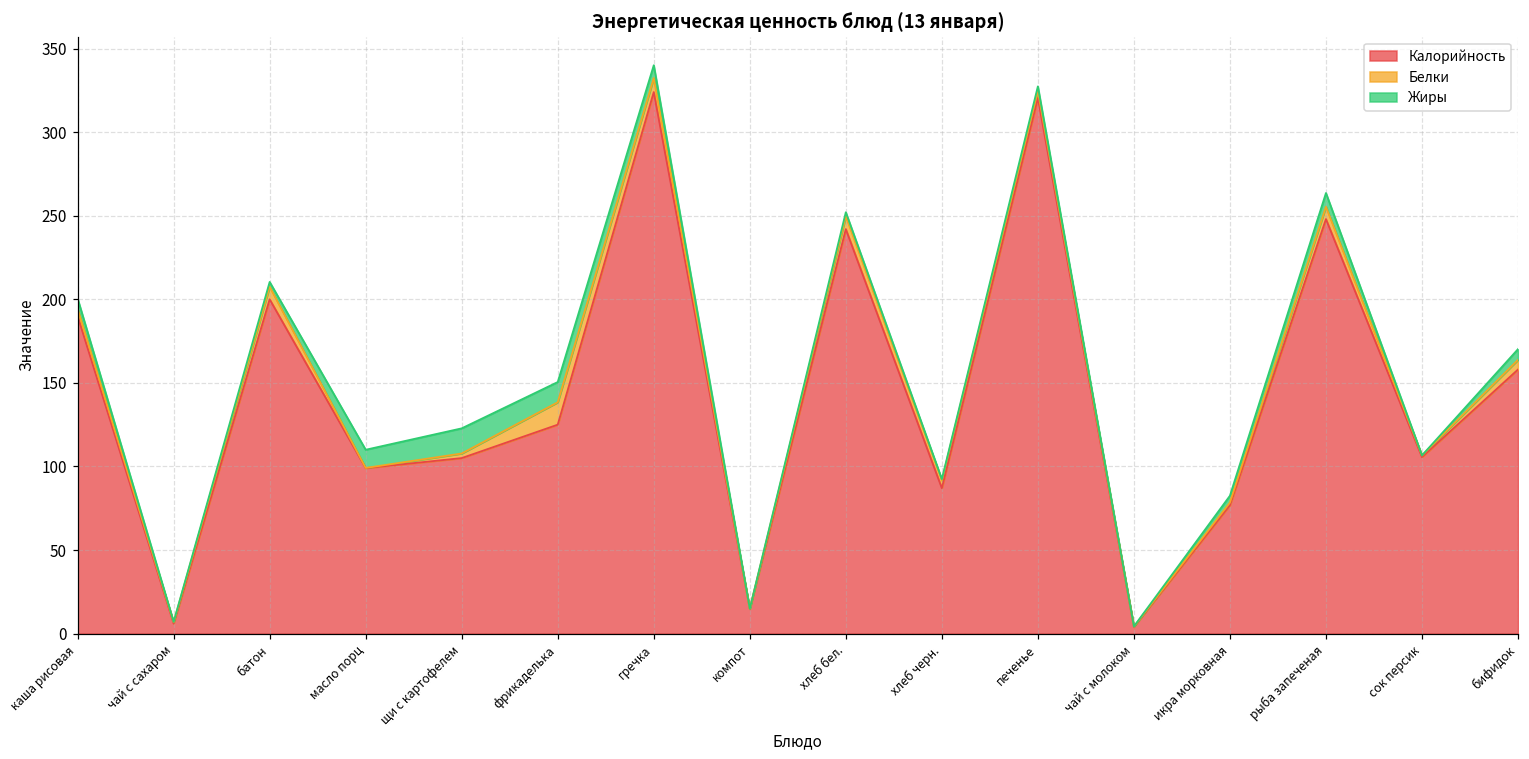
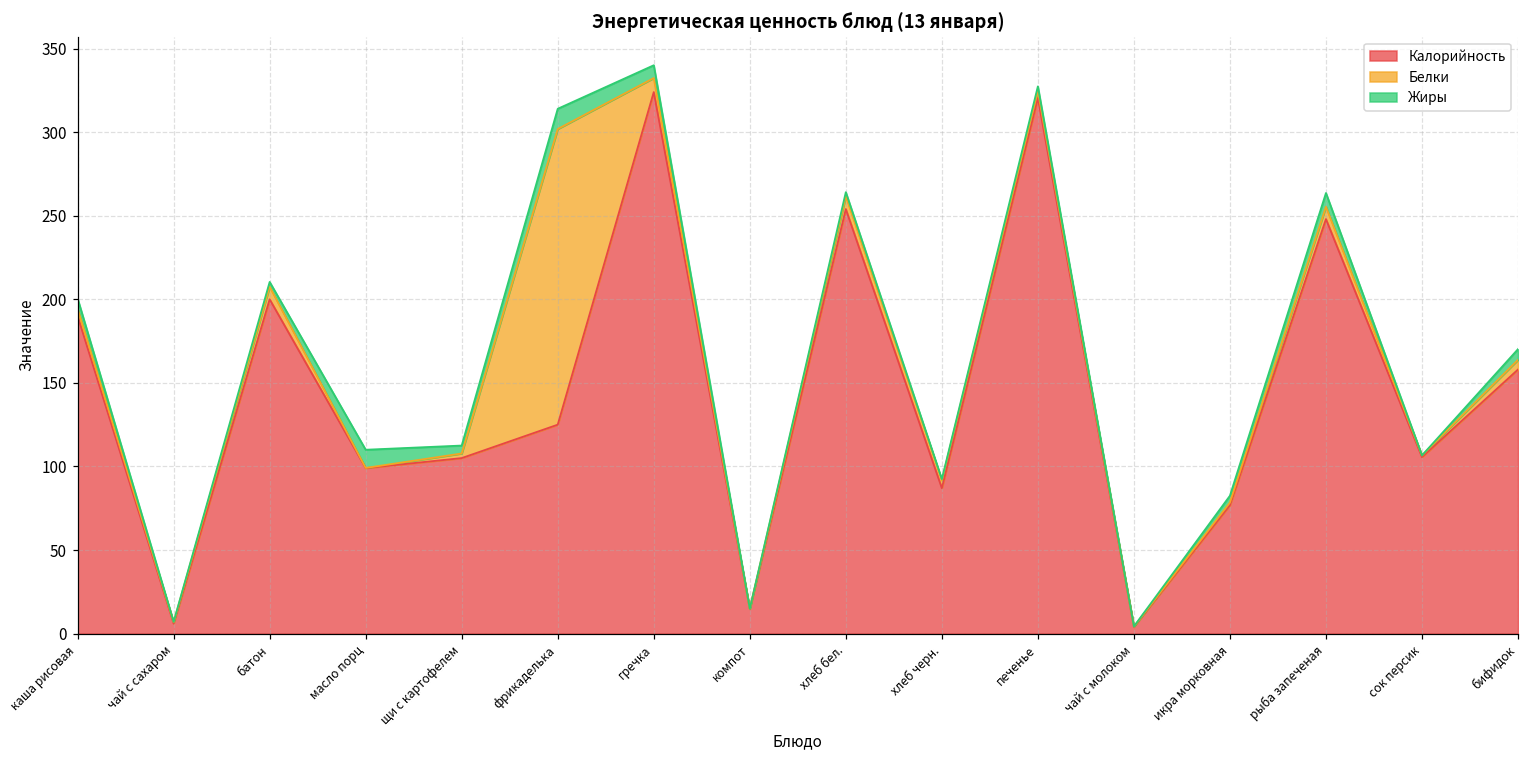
Жиры, щи с картофелем: 15 -> 5
Белки, фрикаделька: 13 -> 177
Калорийность, хлеб бел.: 242 -> 254
